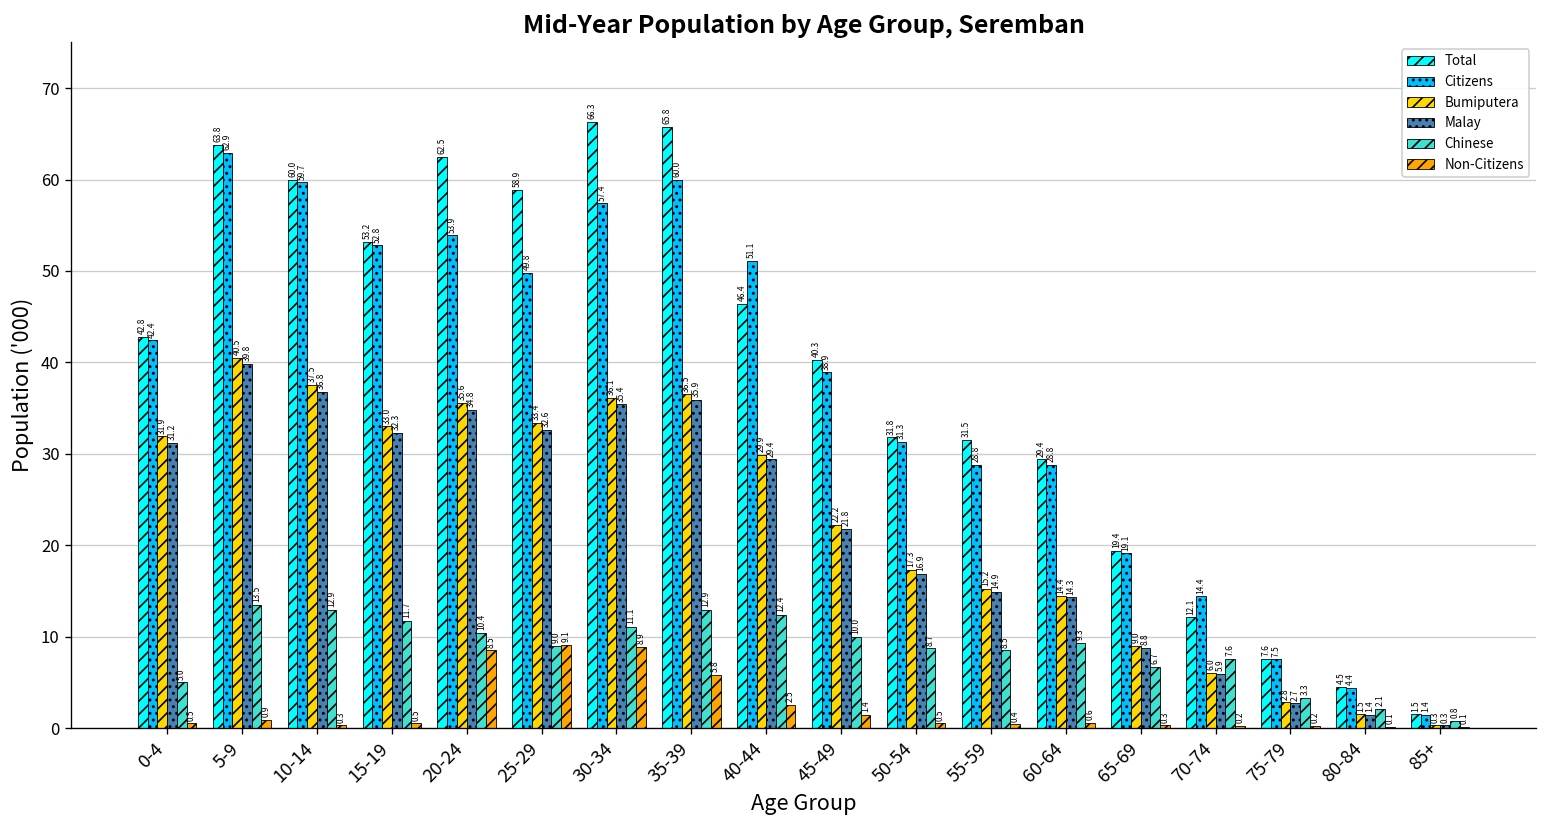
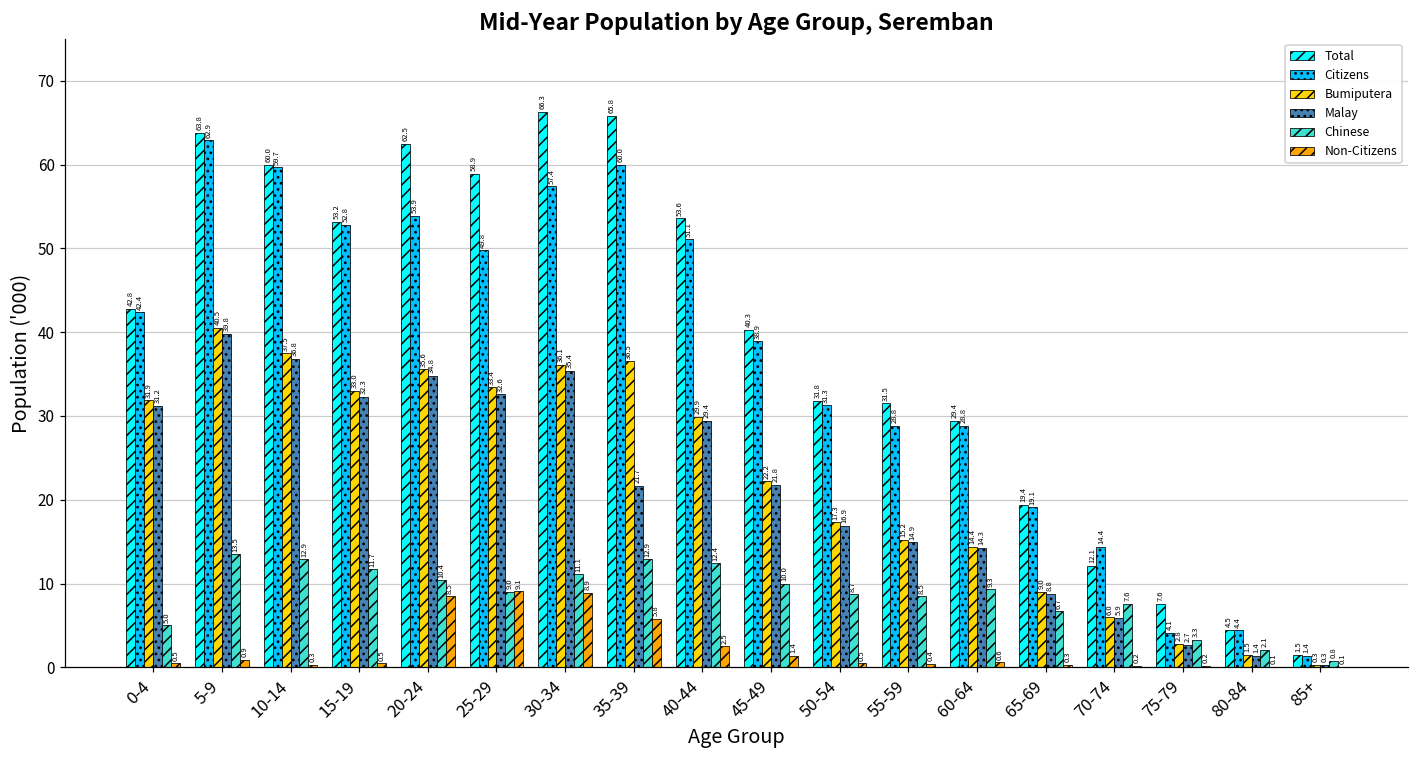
Malay, 35-39: 35.9 -> 21.7
Total, 40-44: 46.4 -> 53.6
Citizens, 75-79: 7.5 -> 4.1
